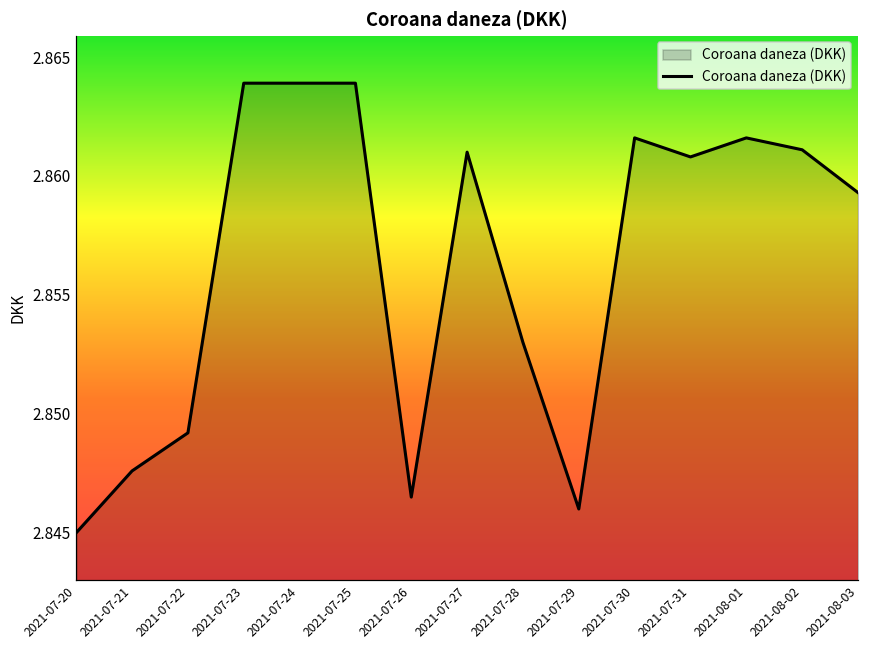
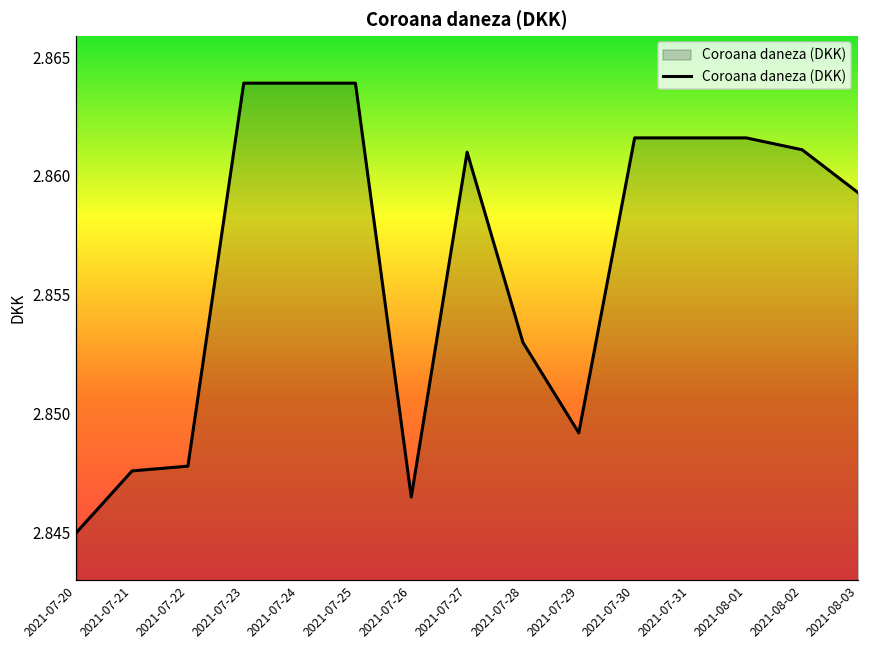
2021-07-22: 2.8492 -> 2.8478
2021-07-29: 2.8460 -> 2.8492
2021-07-31: 2.8608 -> 2.8616
